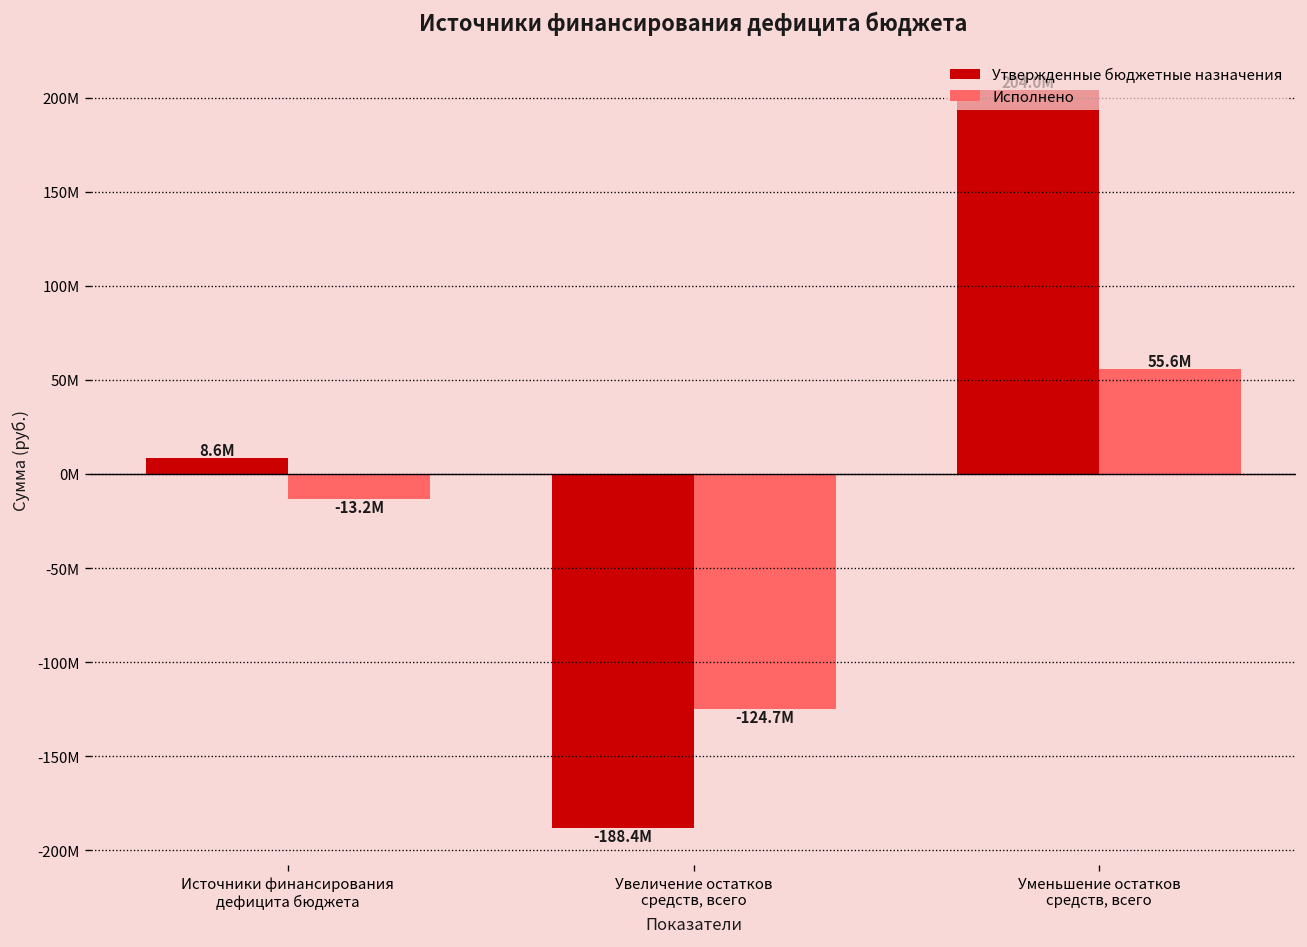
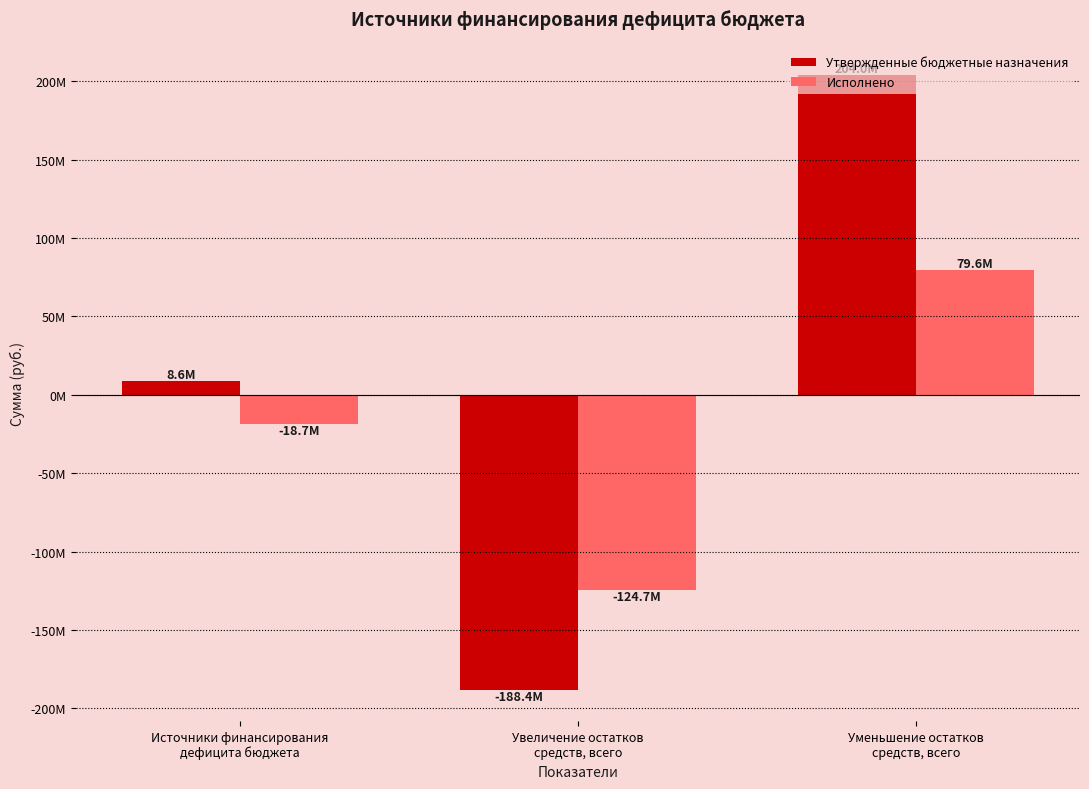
Исполнено, Источники финансирования дефицита бюджета: -13.2M -> -18.7M
Исполнено, Уменьшение остатков средств, всего: 55.6M -> 79.6M
